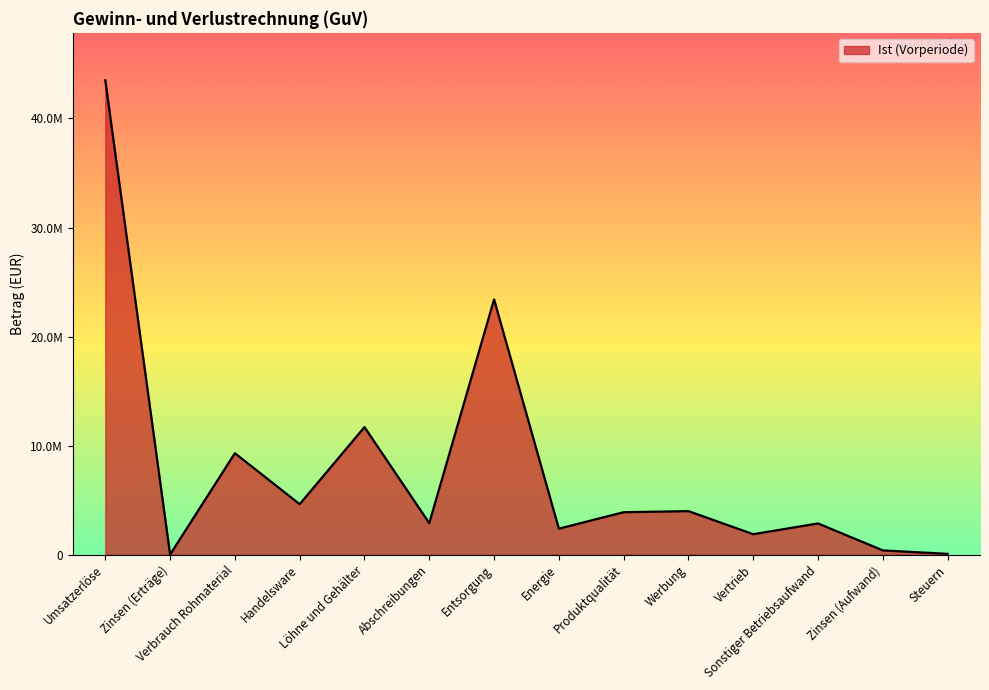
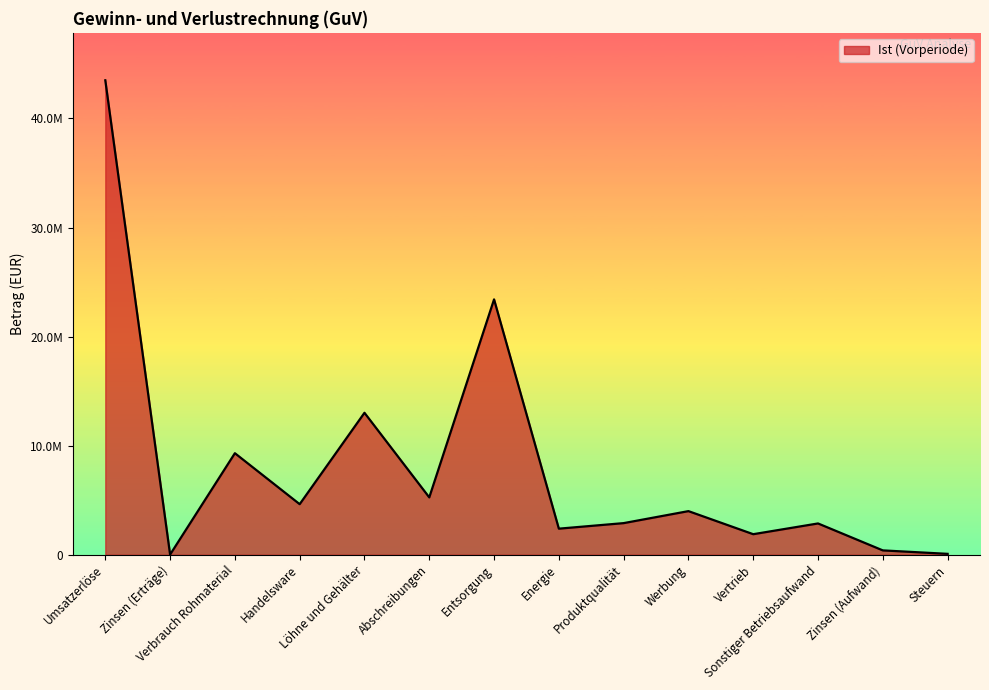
Löhne und Gehälter: 11700000 -> 13000000
Abschreibungen: 2900000 -> 5300000
Produktqualität: 3900000 -> 2900000
